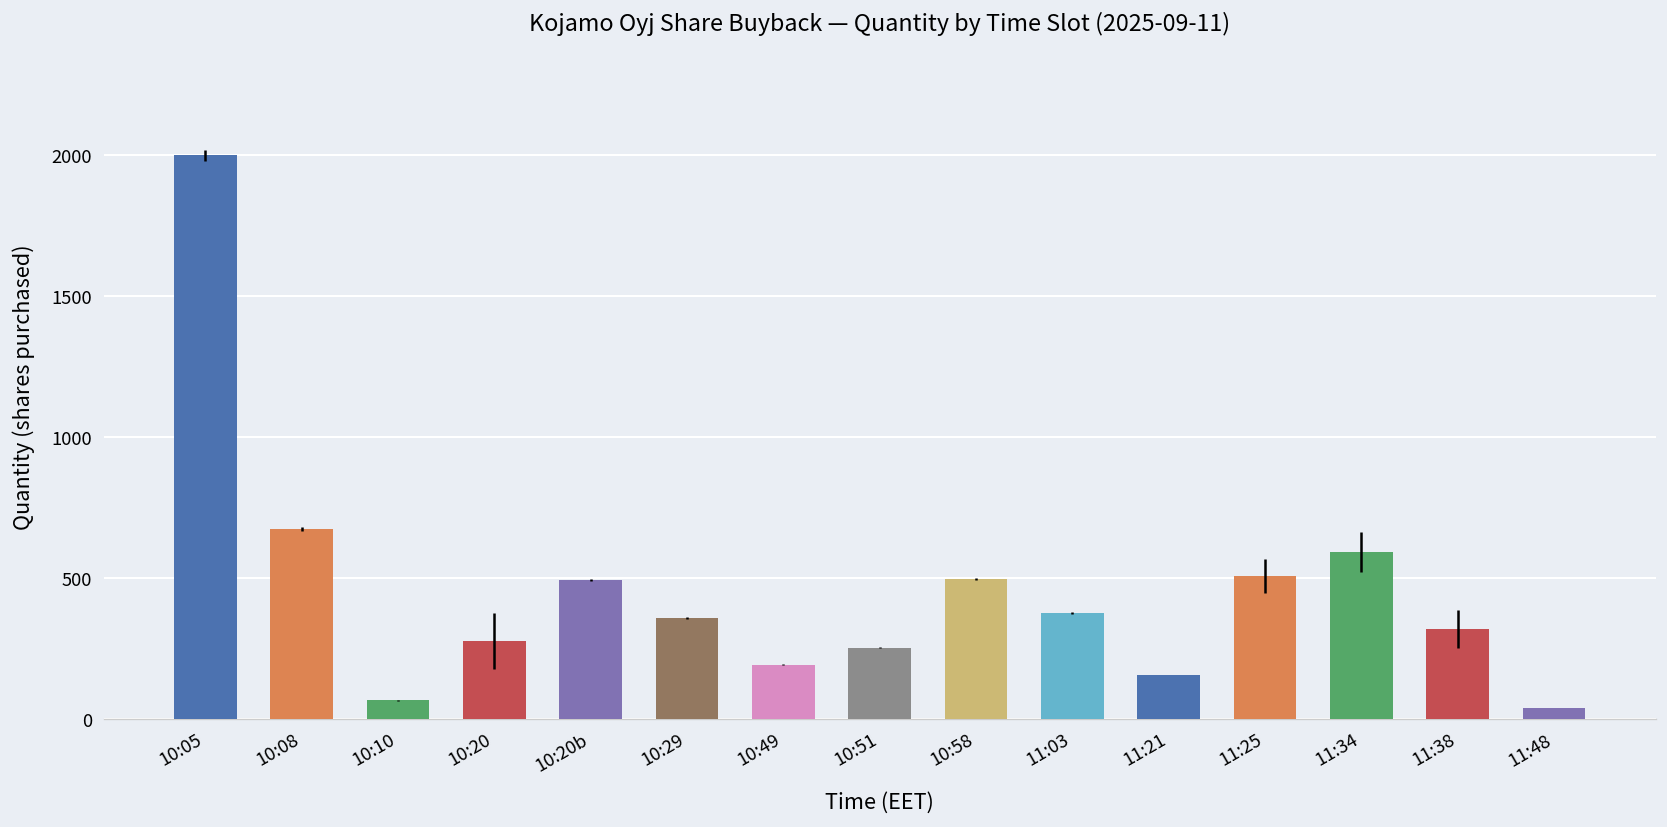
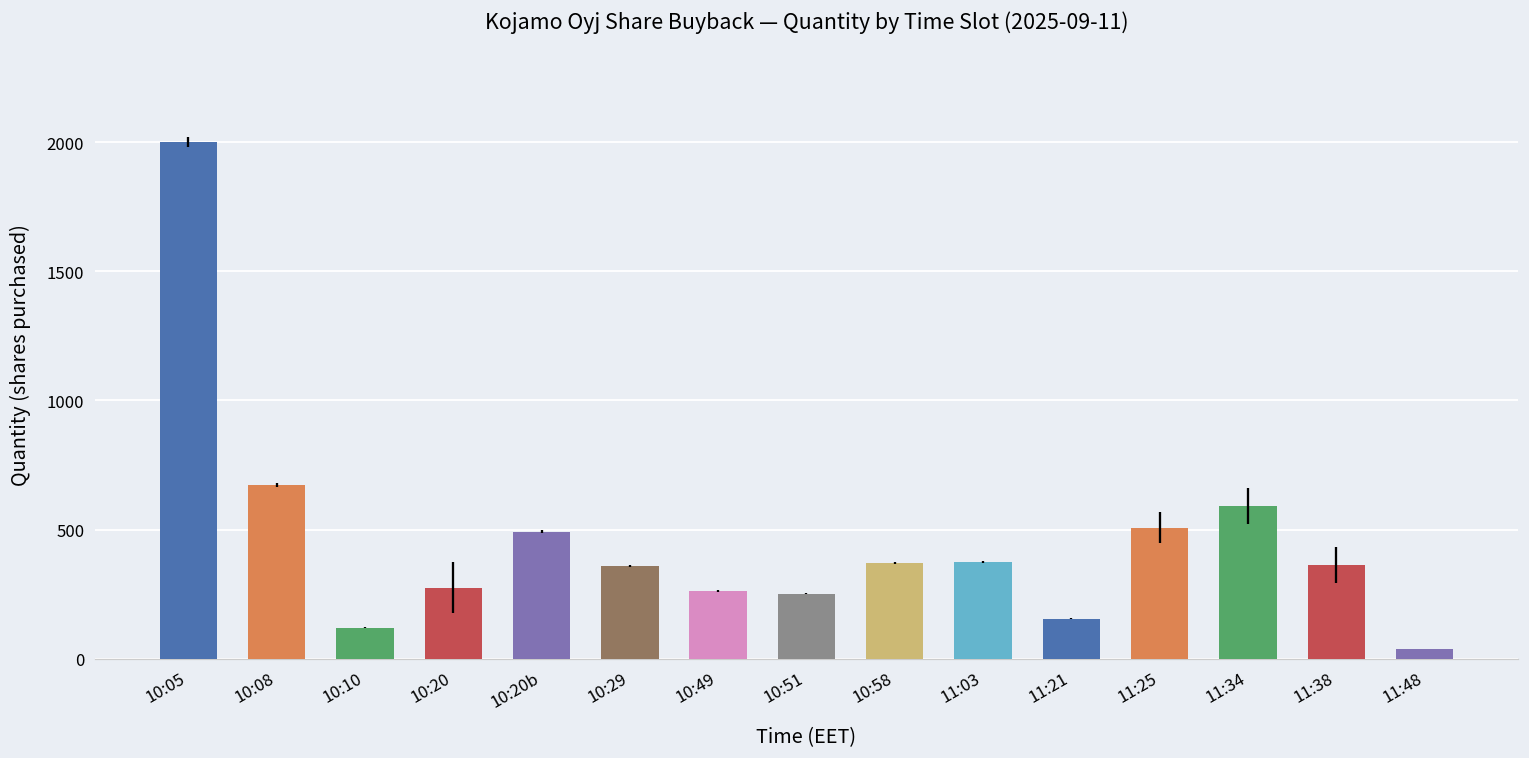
10:10: 70 -> 120
10:49: 190 -> 260
10:58: 500 -> 370
11:38: 320 -> 360
